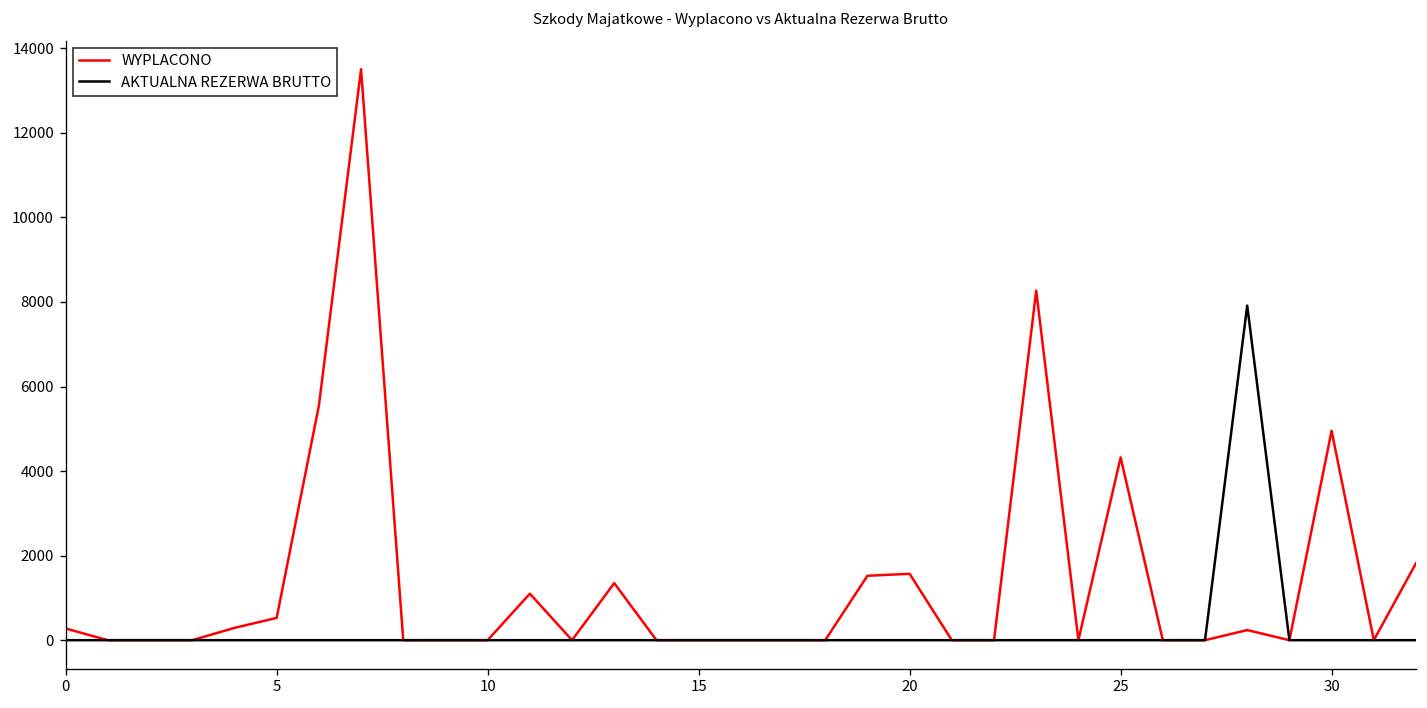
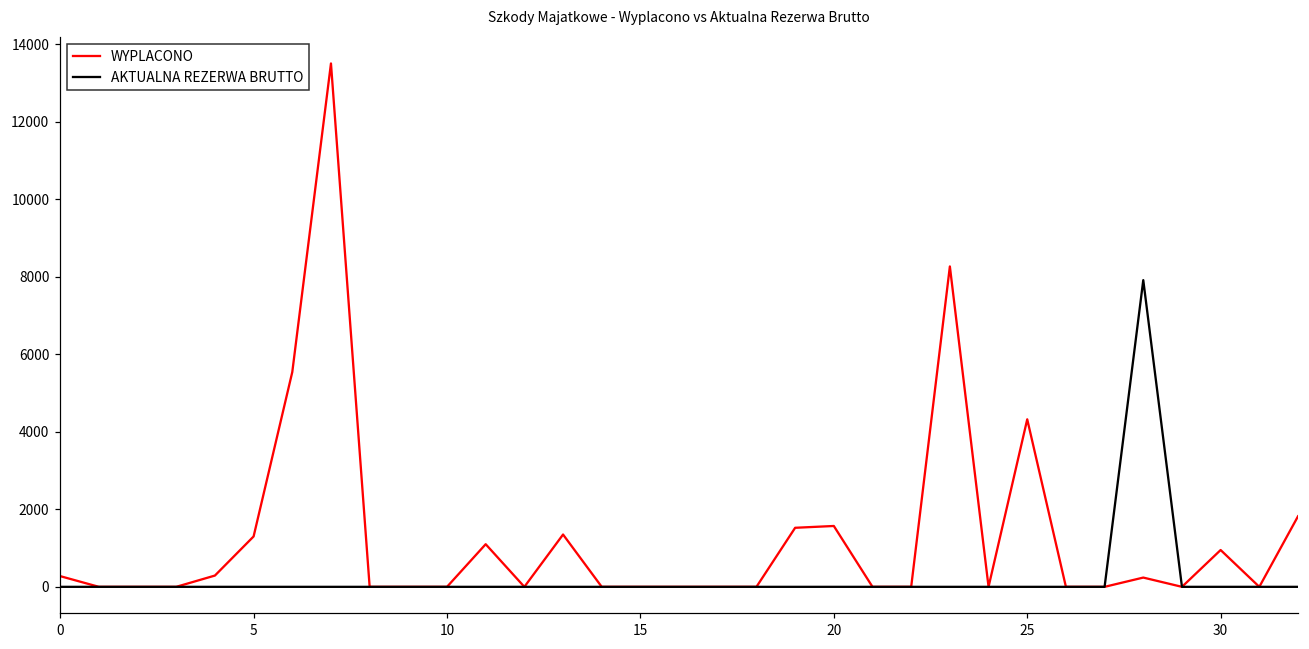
WYPLACONO, 5: 500 -> 1300
WYPLACONO, 30: 5000 -> 1000
